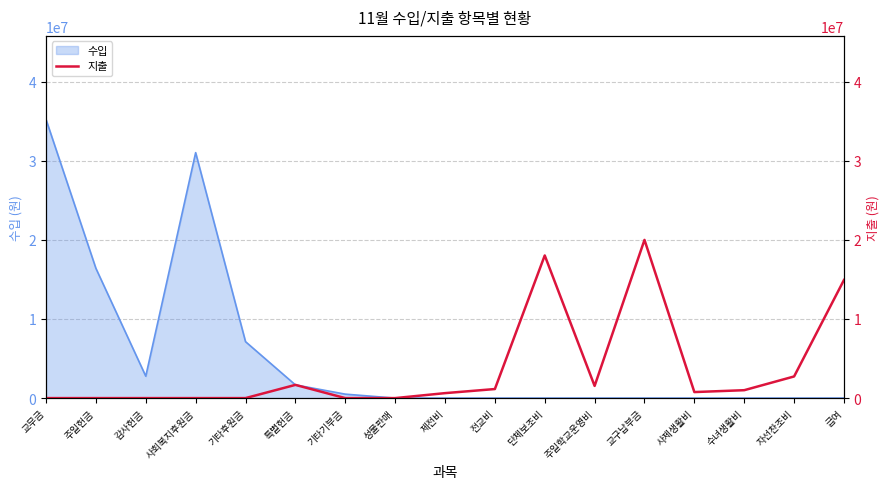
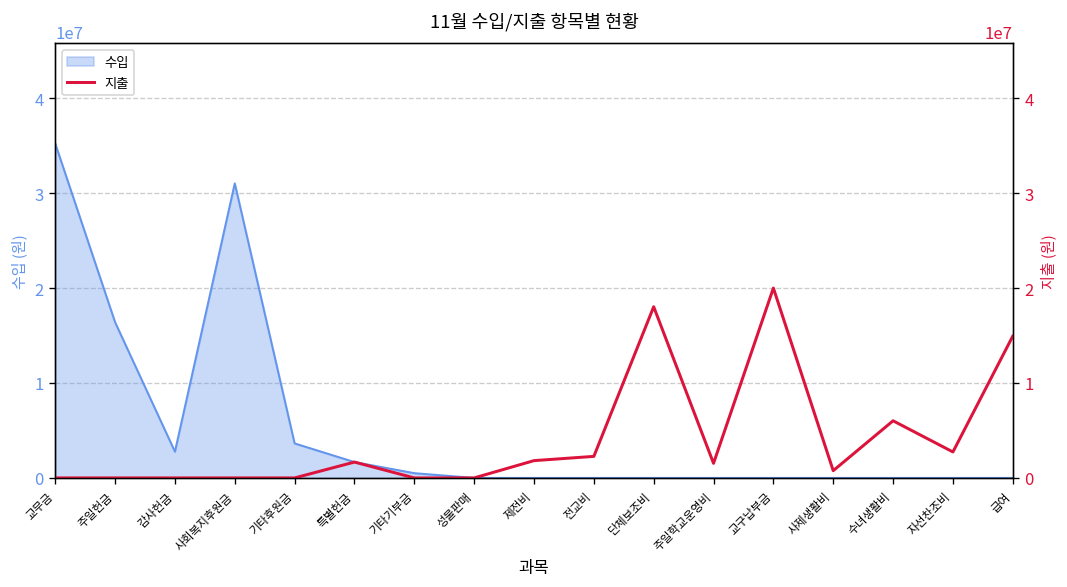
수입, 기타후원금: 7000000 -> 4000000
지출, 제전비: 1000000 -> 2000000
지출, 전교비: 1000000 -> 2000000
지출, 수녀생활비: 1000000 -> 6000000
